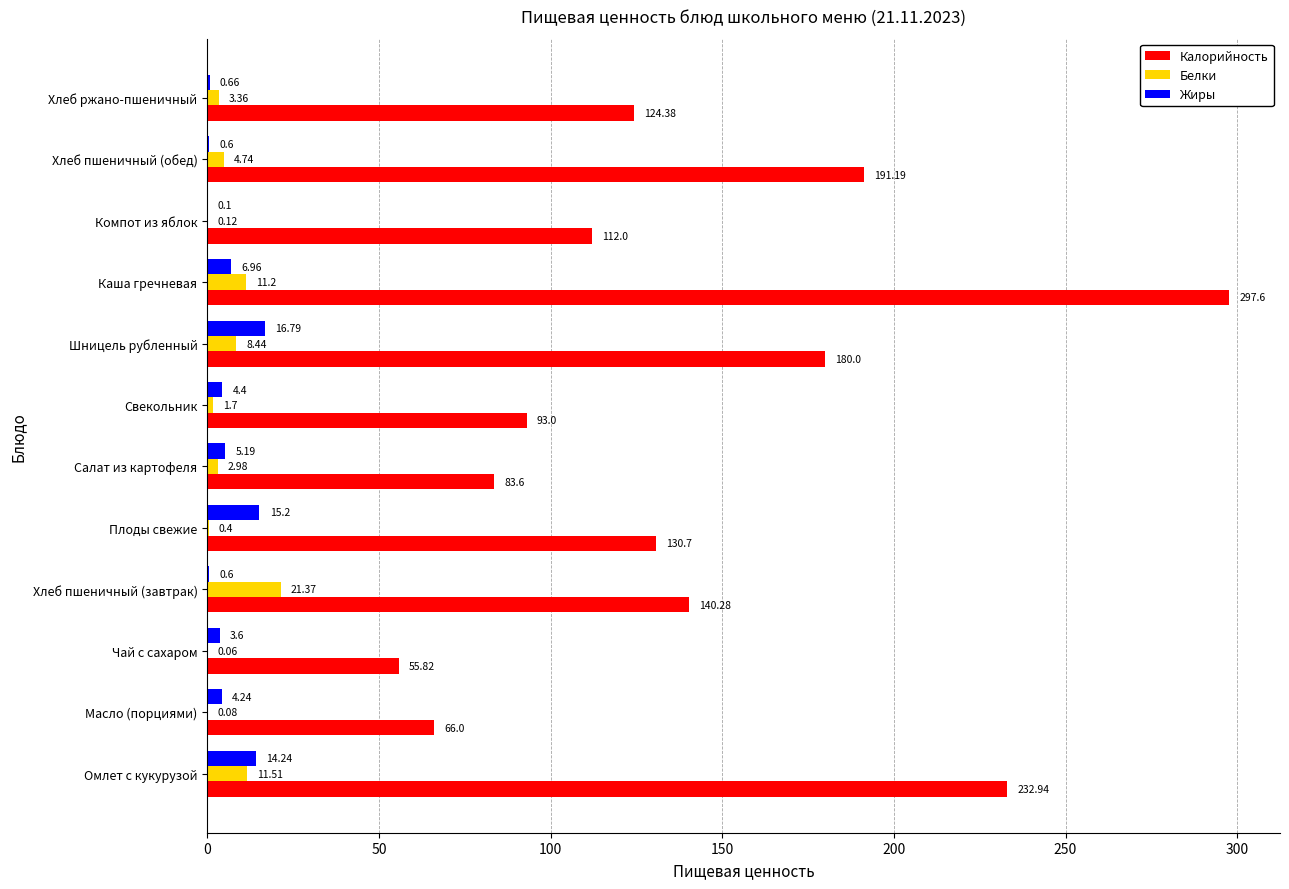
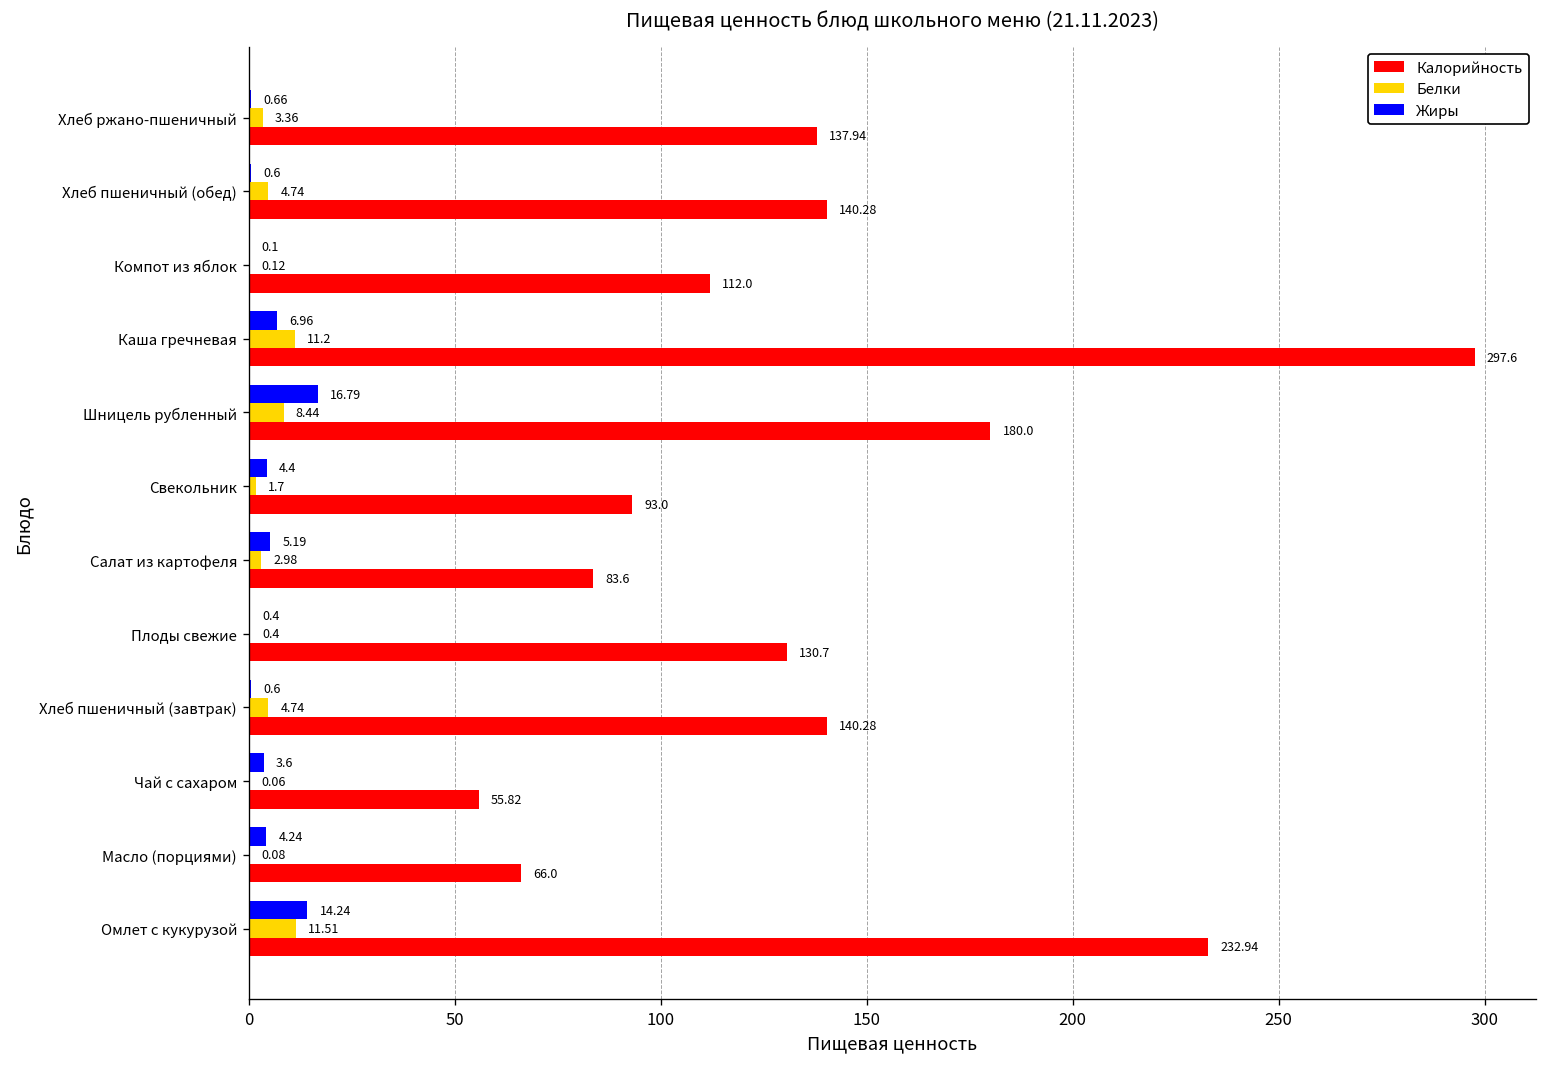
Калорийность, Хлеб ржано-пшеничный: 124.38 -> 137.94
Калорийность, Хлеб пшеничный (обед): 191.19 -> 140.28
Жиры, Плоды свежие: 15.2 -> 0.4
Белки, Хлеб пшеничный (завтрак): 21.37 -> 4.74
